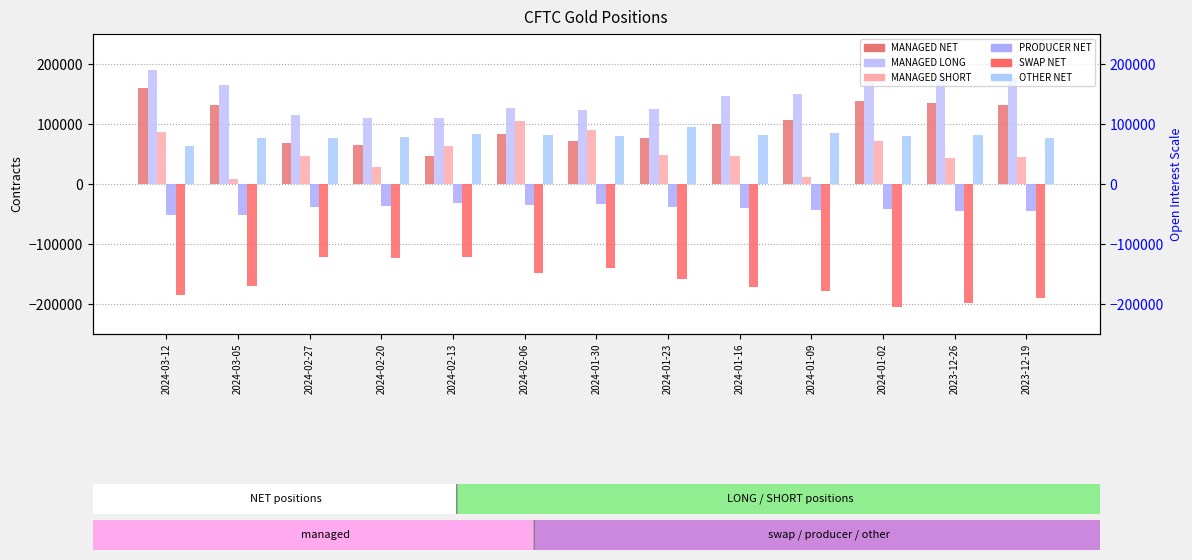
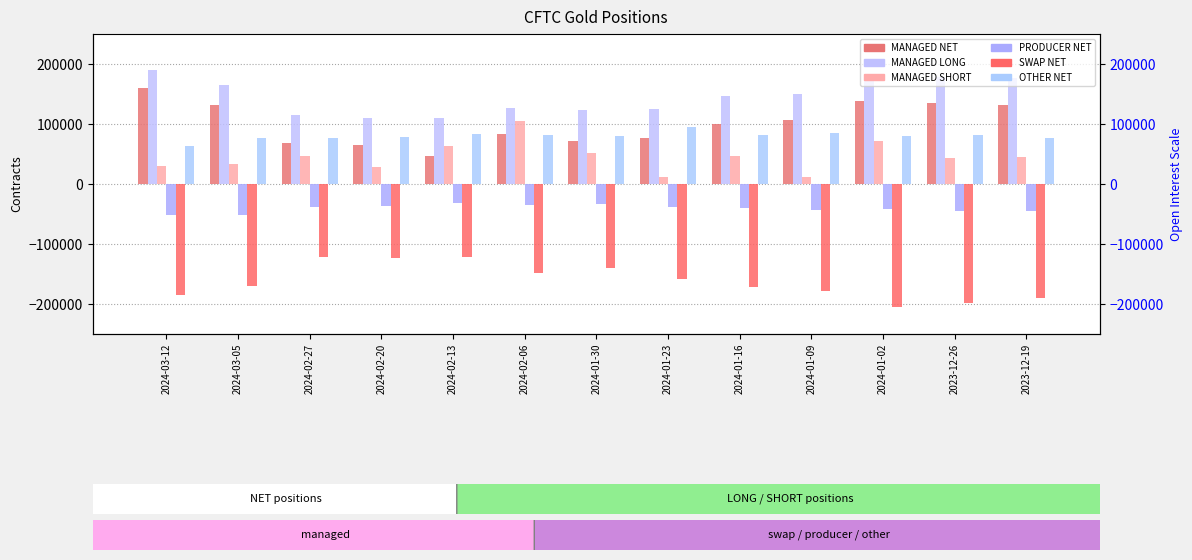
MANAGED SHORT, 2024-03-12: 90000 -> 30000
MANAGED SHORT, 2024-03-05: 10000 -> 30000
MANAGED SHORT, 2024-01-30: 90000 -> 50000
MANAGED SHORT, 2024-01-23: 50000 -> 10000
